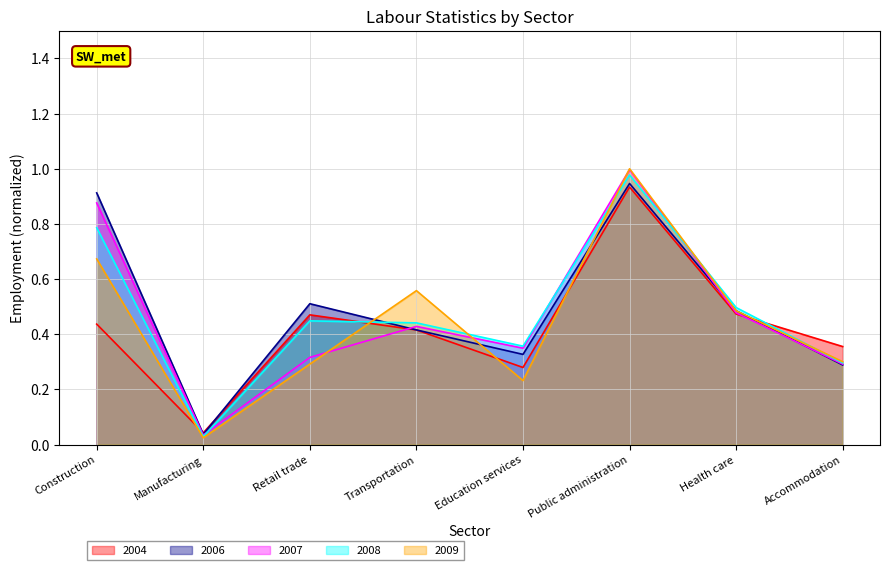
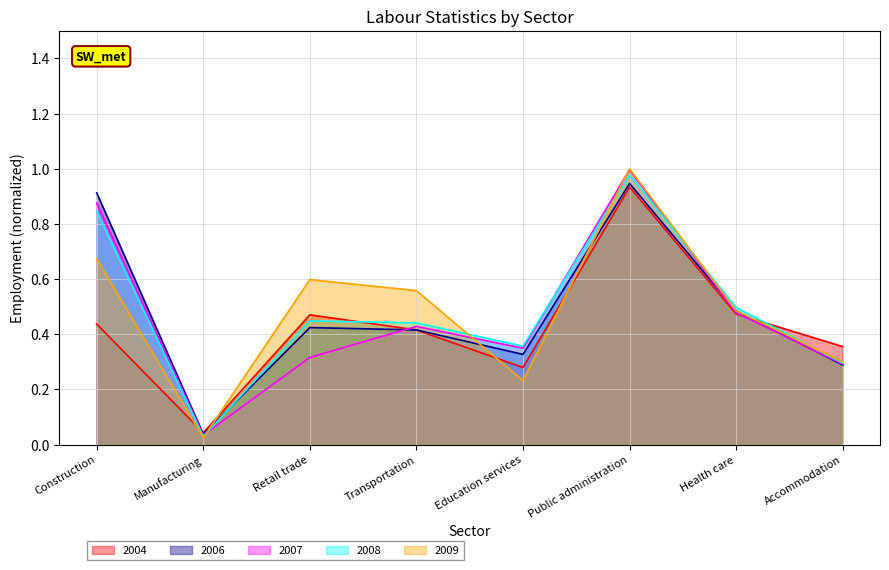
2008, Construction: 0.79 -> 0.85
2006, Retail trade: 0.51 -> 0.42
2009, Retail trade: 0.29 -> 0.60
